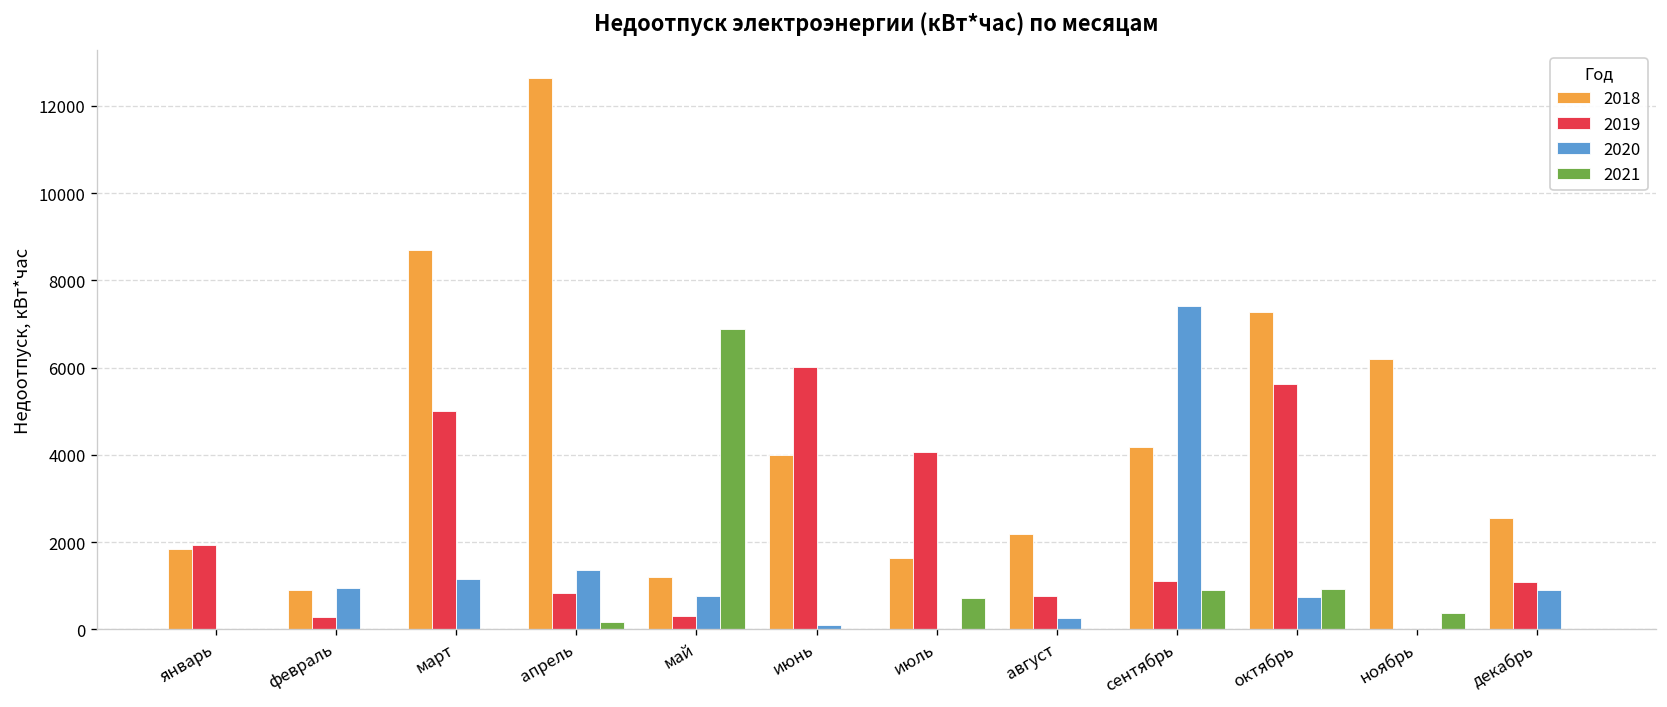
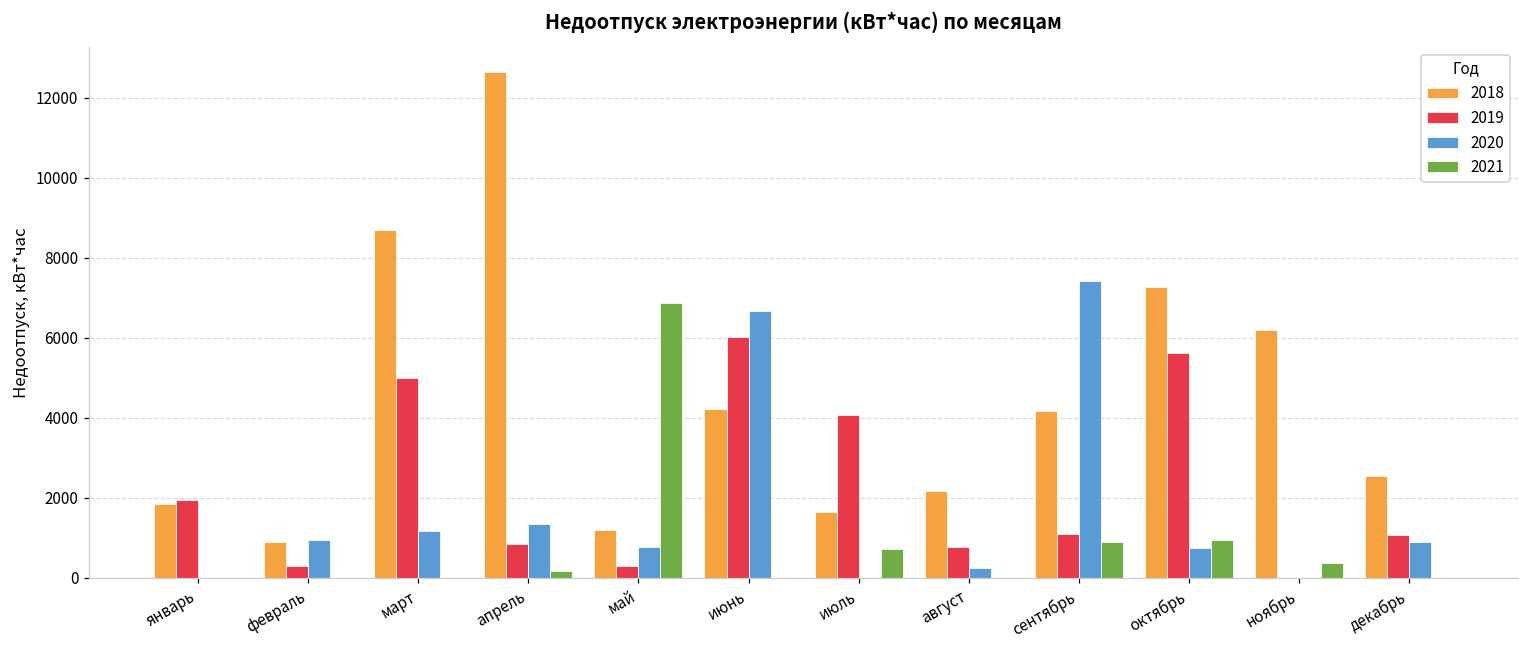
2018, июнь: 4000 -> 4200
2020, июнь: 100 -> 6700
